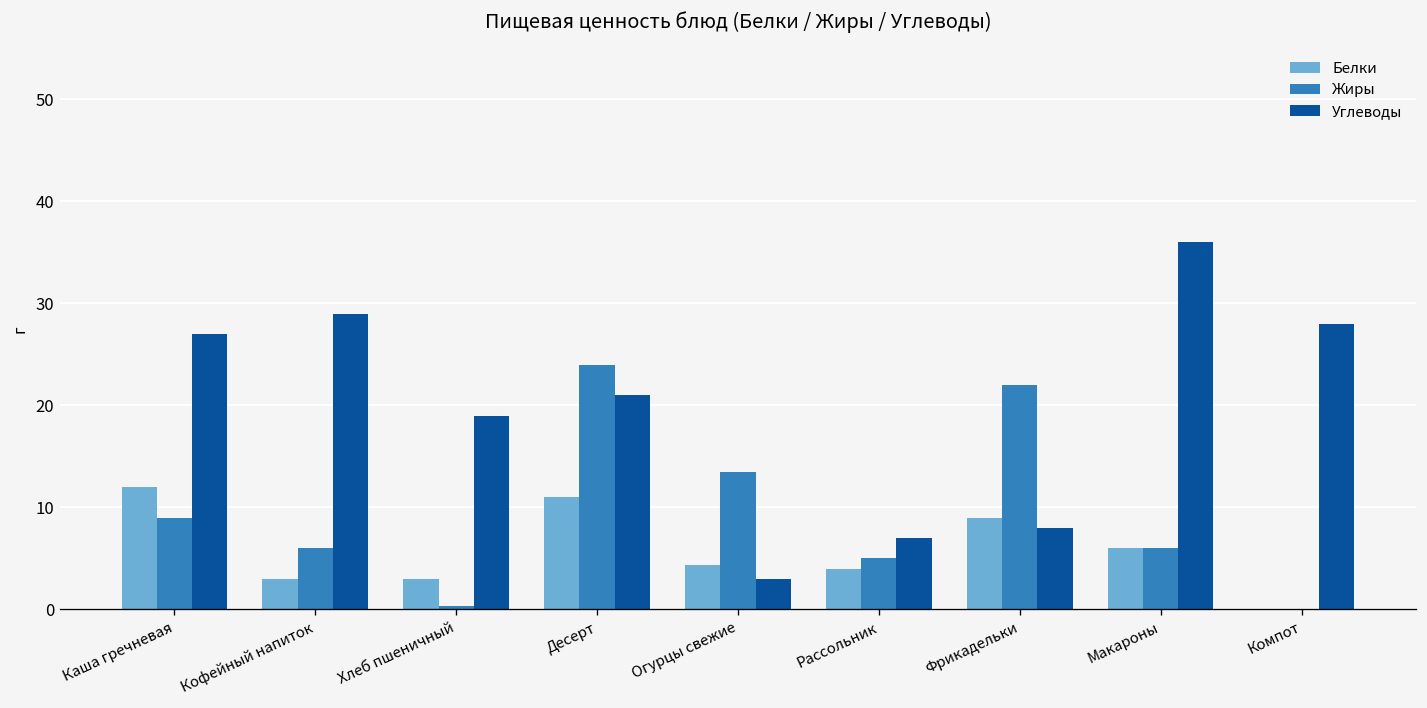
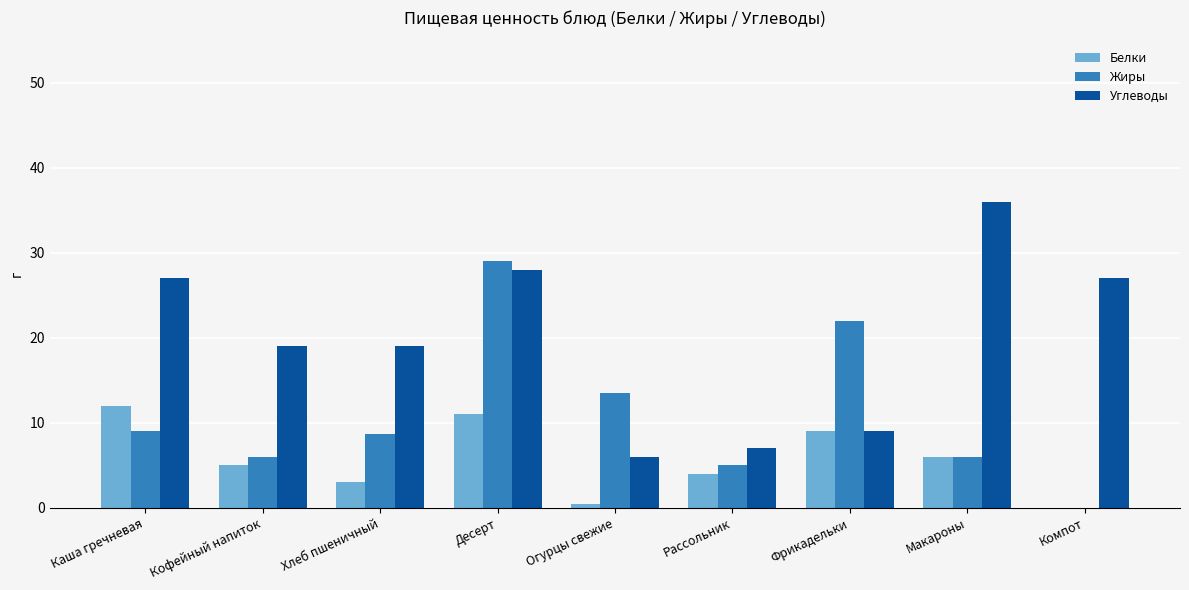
Белки, Кофейный напиток: 3 -> 5
Углеводы, Кофейный напиток: 29 -> 19
Жиры, Хлеб пшеничный: 0 -> 9
Жиры, Десерт: 24 -> 29
Углеводы, Десерт: 21 -> 28
Белки, Огурцы свежие: 4 -> 0
Углеводы, Огурцы свежие: 3 -> 6
Углеводы, Фрикадельки: 8 -> 9
Углеводы, Компот: 28 -> 27
